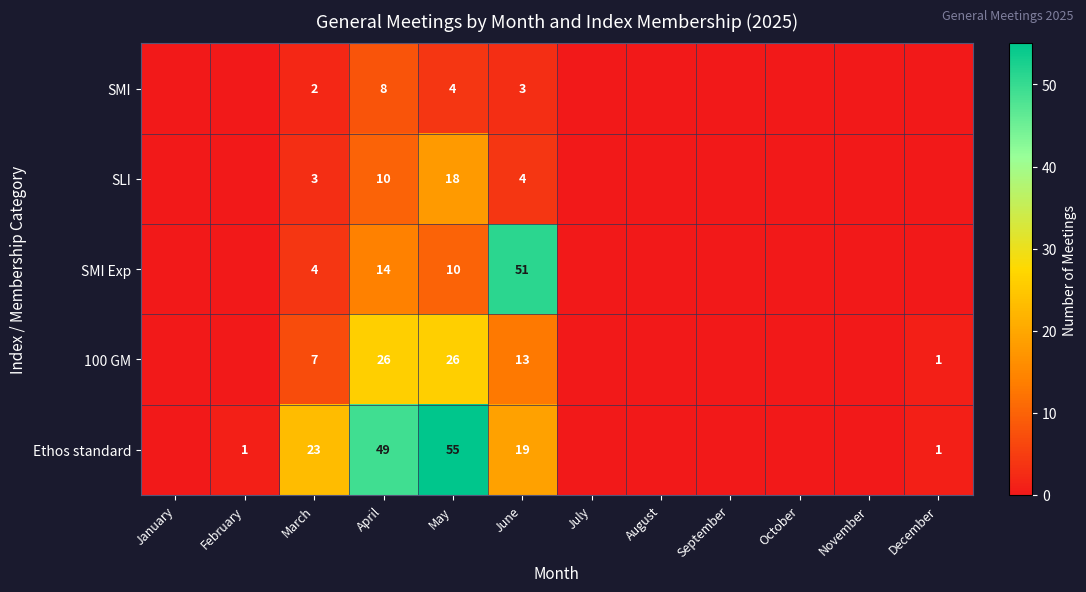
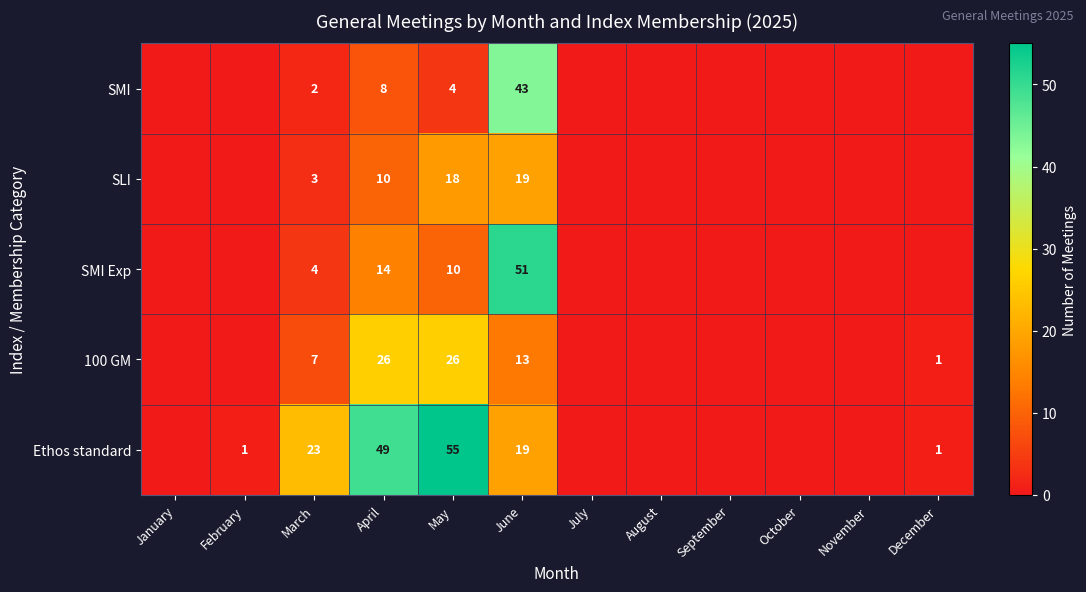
SMI, June: 3 -> 43
SLI, June: 4 -> 19
